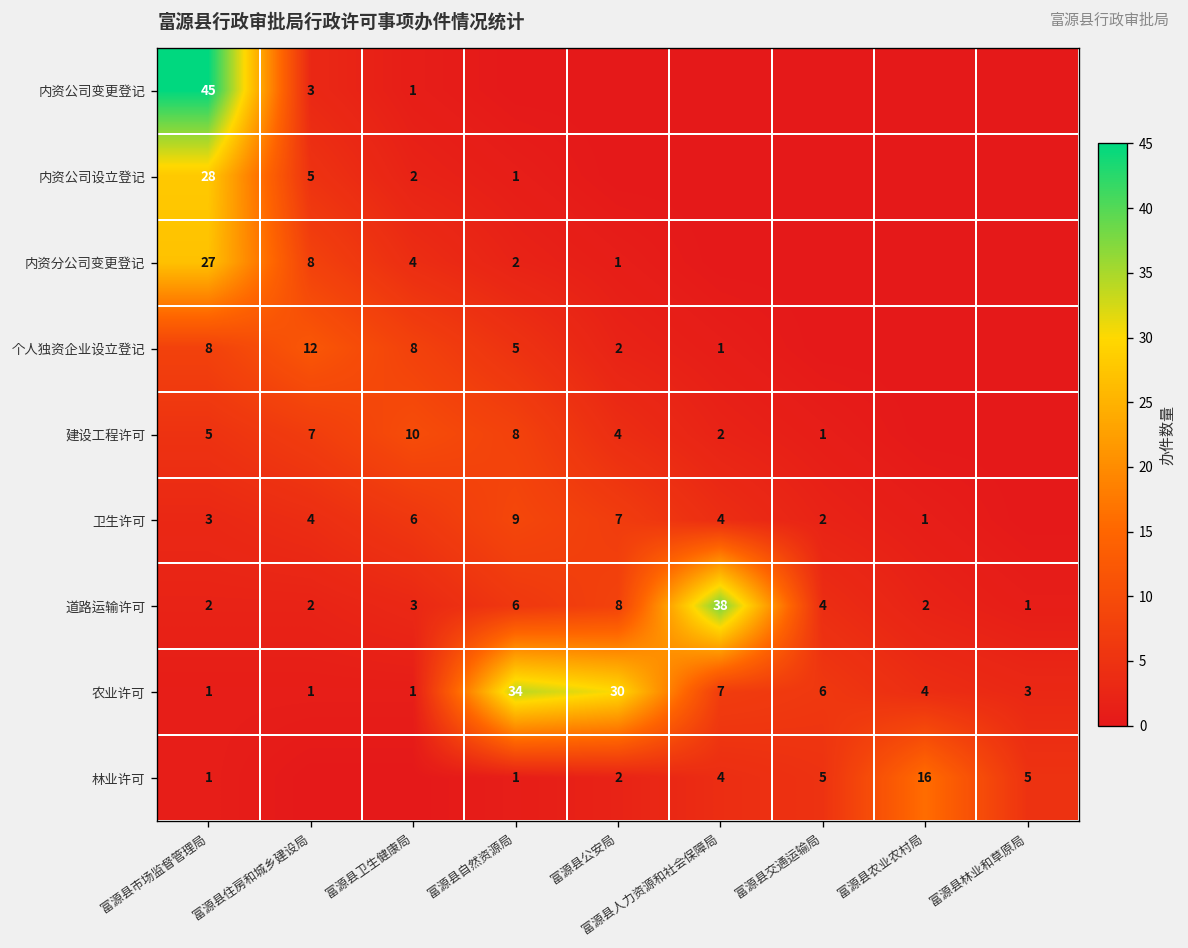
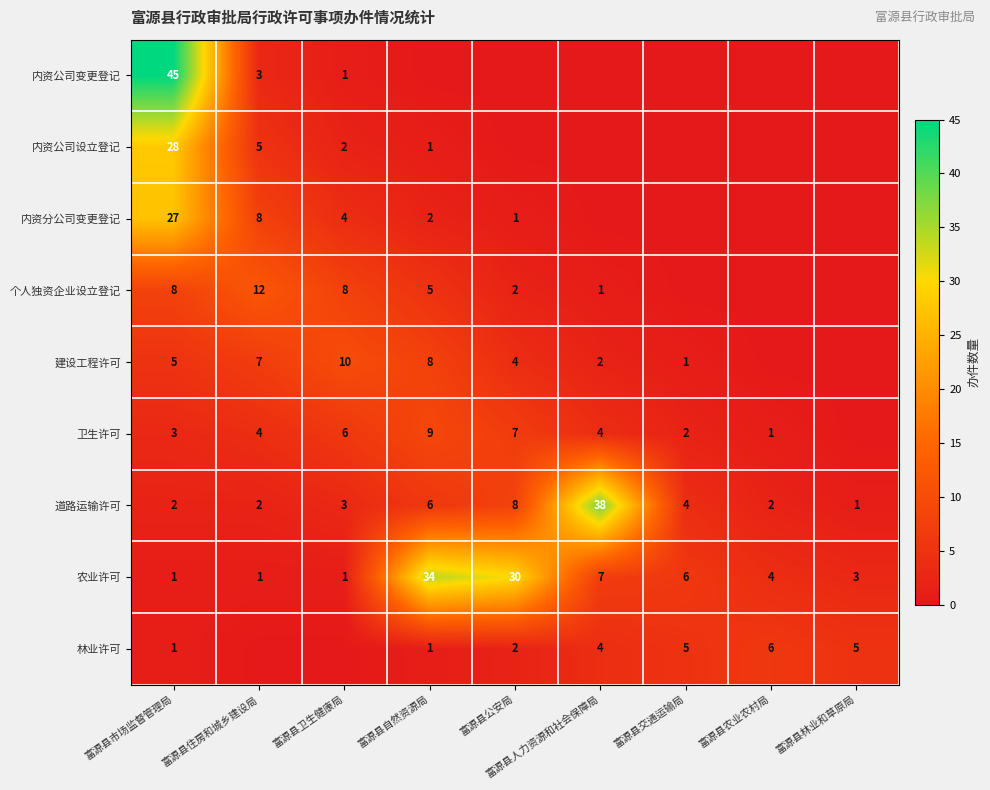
林业许可, 富源县农业农村局: 16 -> 6
